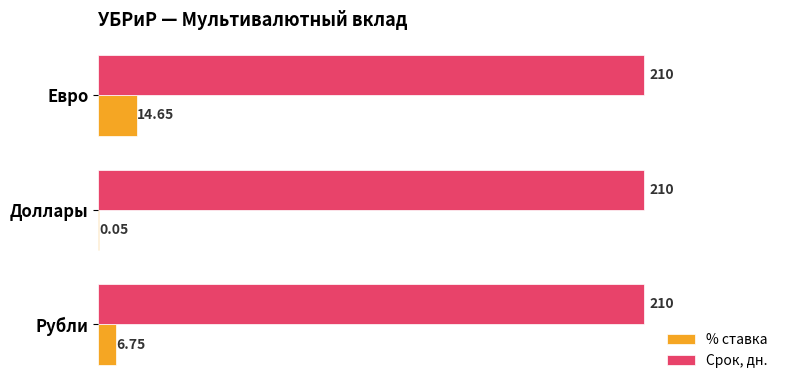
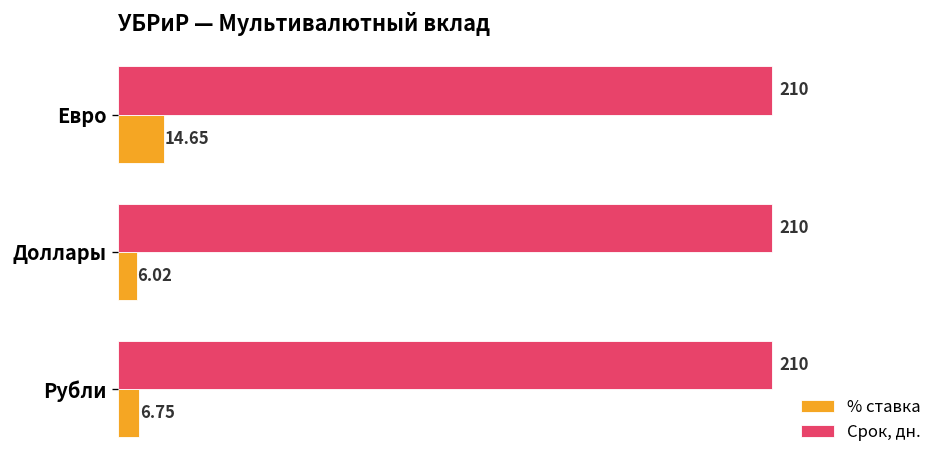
% ставка, Доллары: 0.05 -> 6.02
